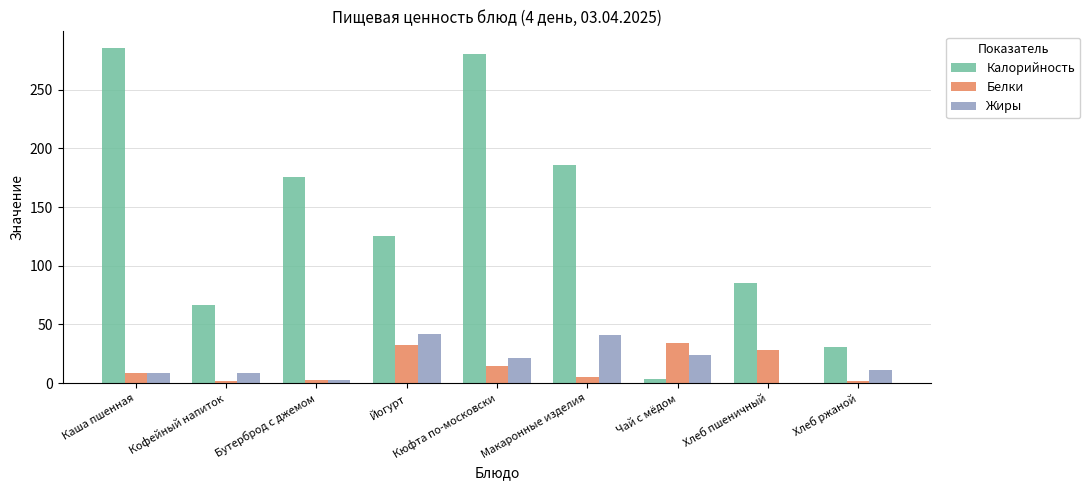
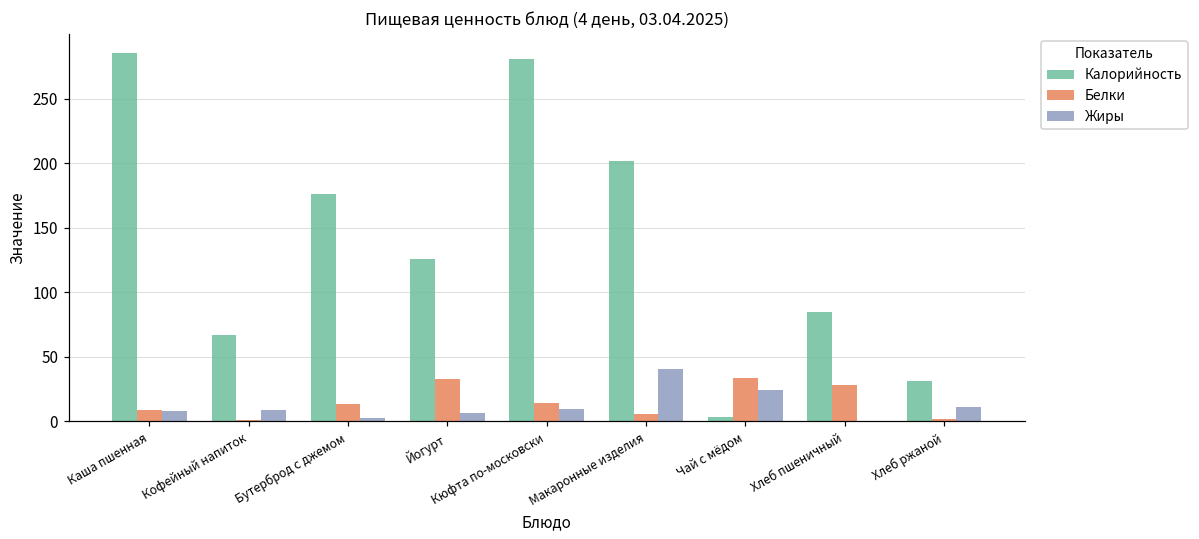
Белки, Бутерброд с джемом: 3 -> 13
Жиры, Йогурт: 42 -> 6
Жиры, Кюфта по-московски: 21 -> 10
Калорийность, Макаронные изделия: 185 -> 202
